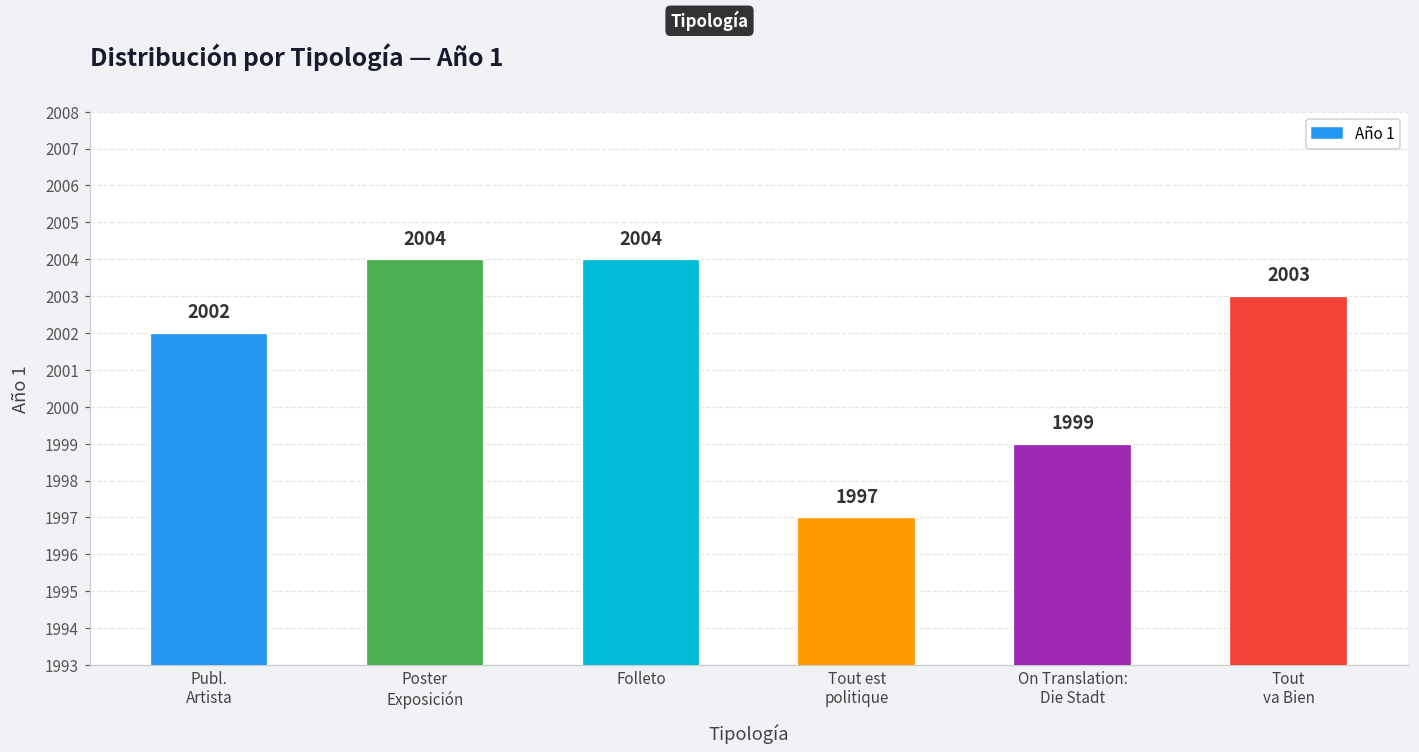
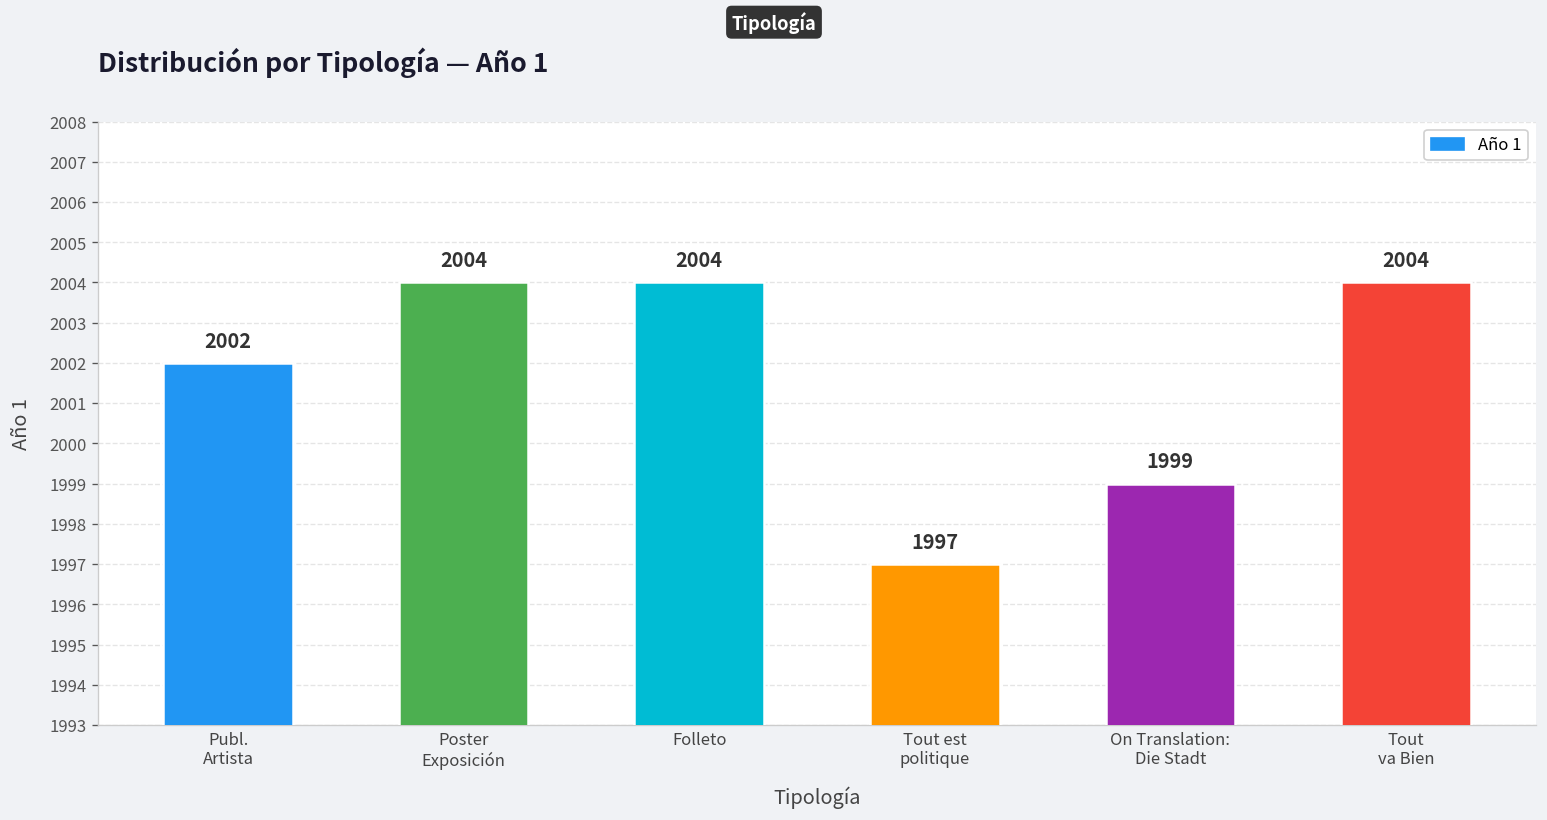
Tout va Bien: 2003 -> 2004
